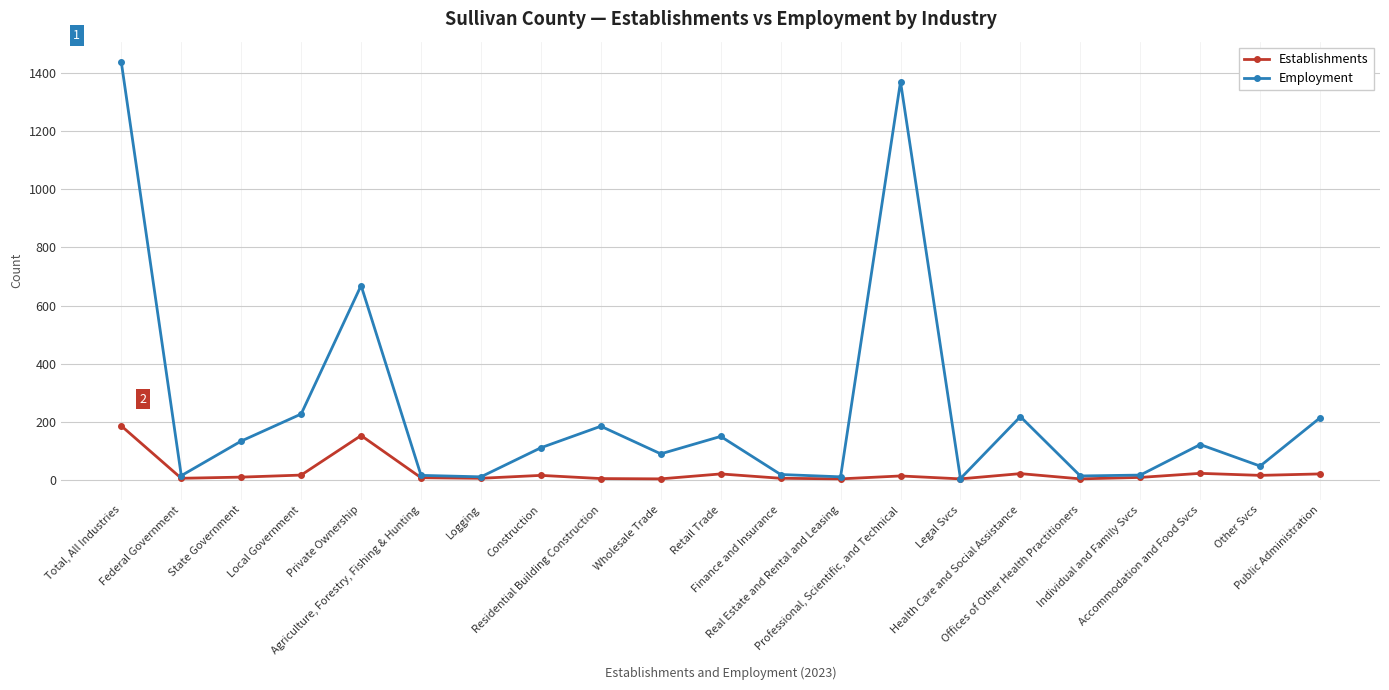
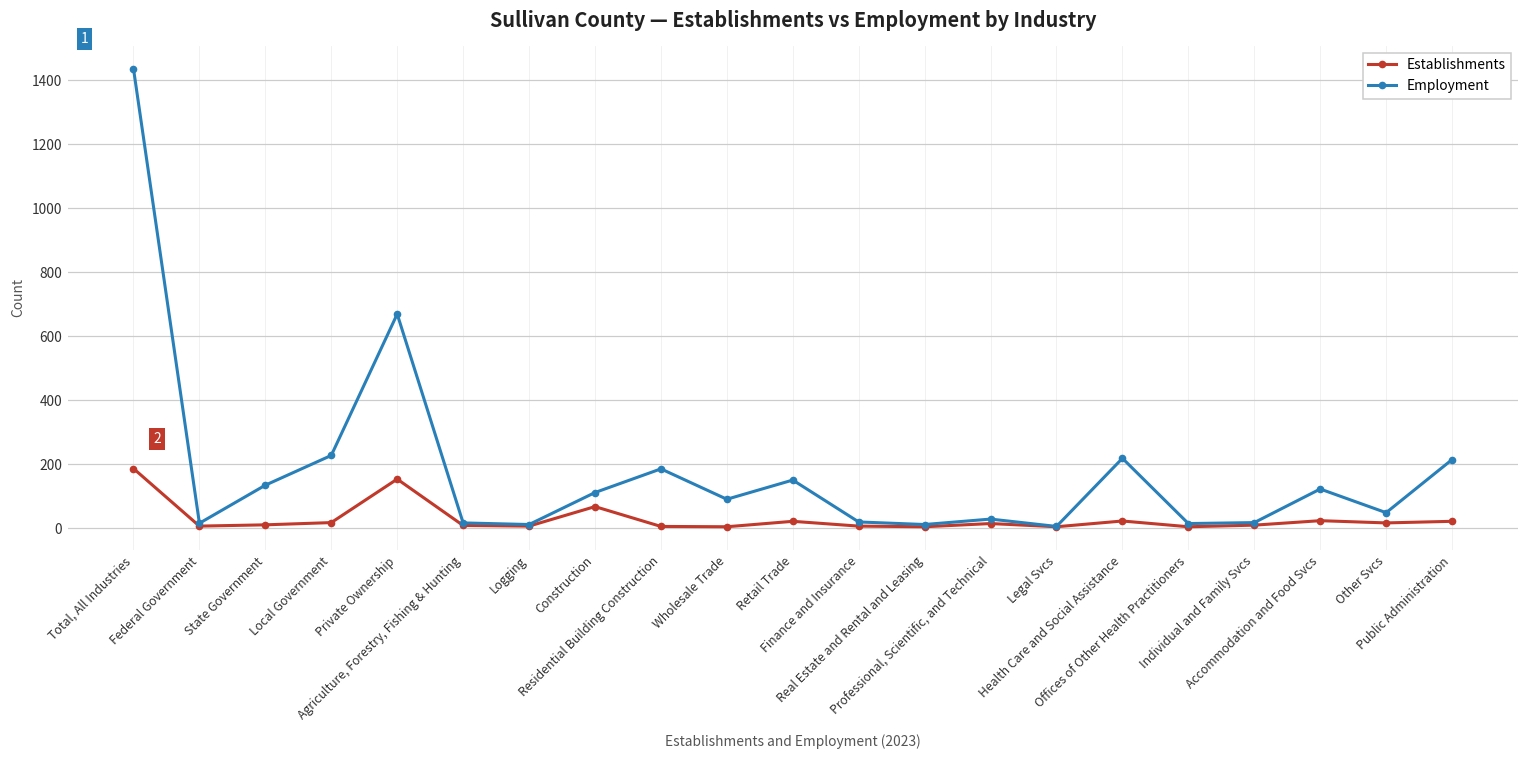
Establishments, Construction: 20 -> 70
Employment, Professional, Scientific, and Technical: 1370 -> 30
